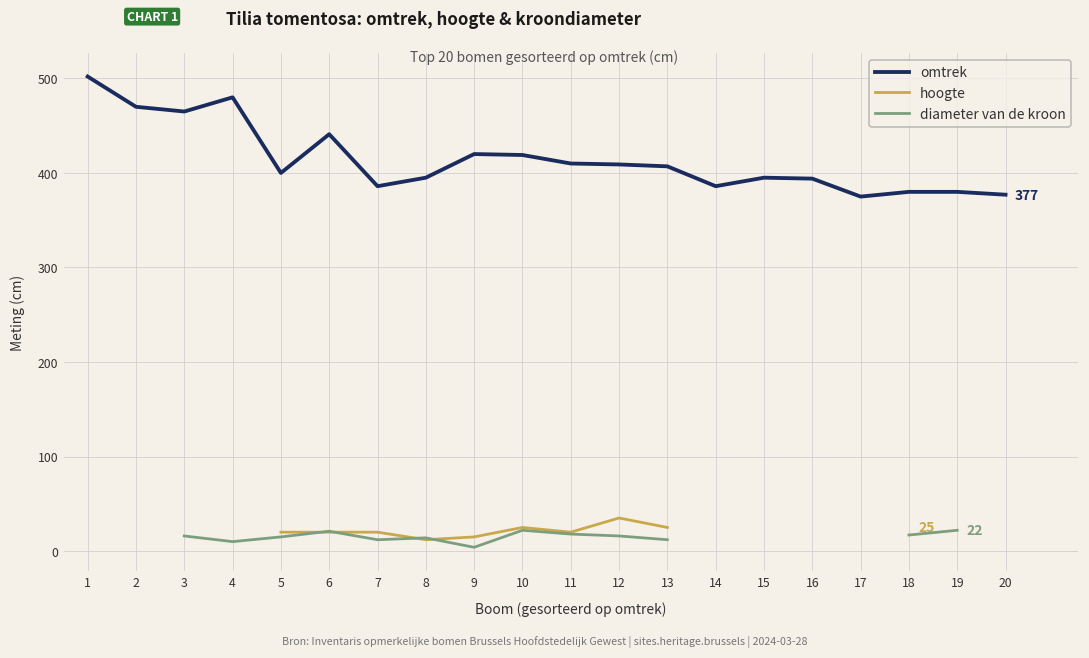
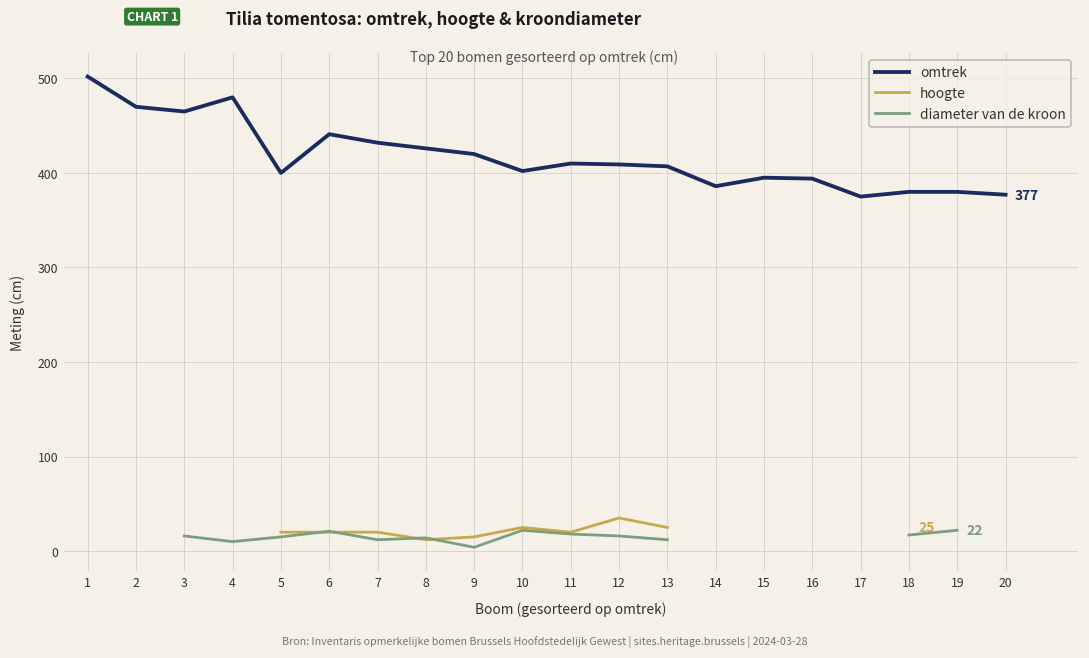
omtrek, 7: 390 -> 430
omtrek, 8: 400 -> 430
omtrek, 10: 420 -> 400
